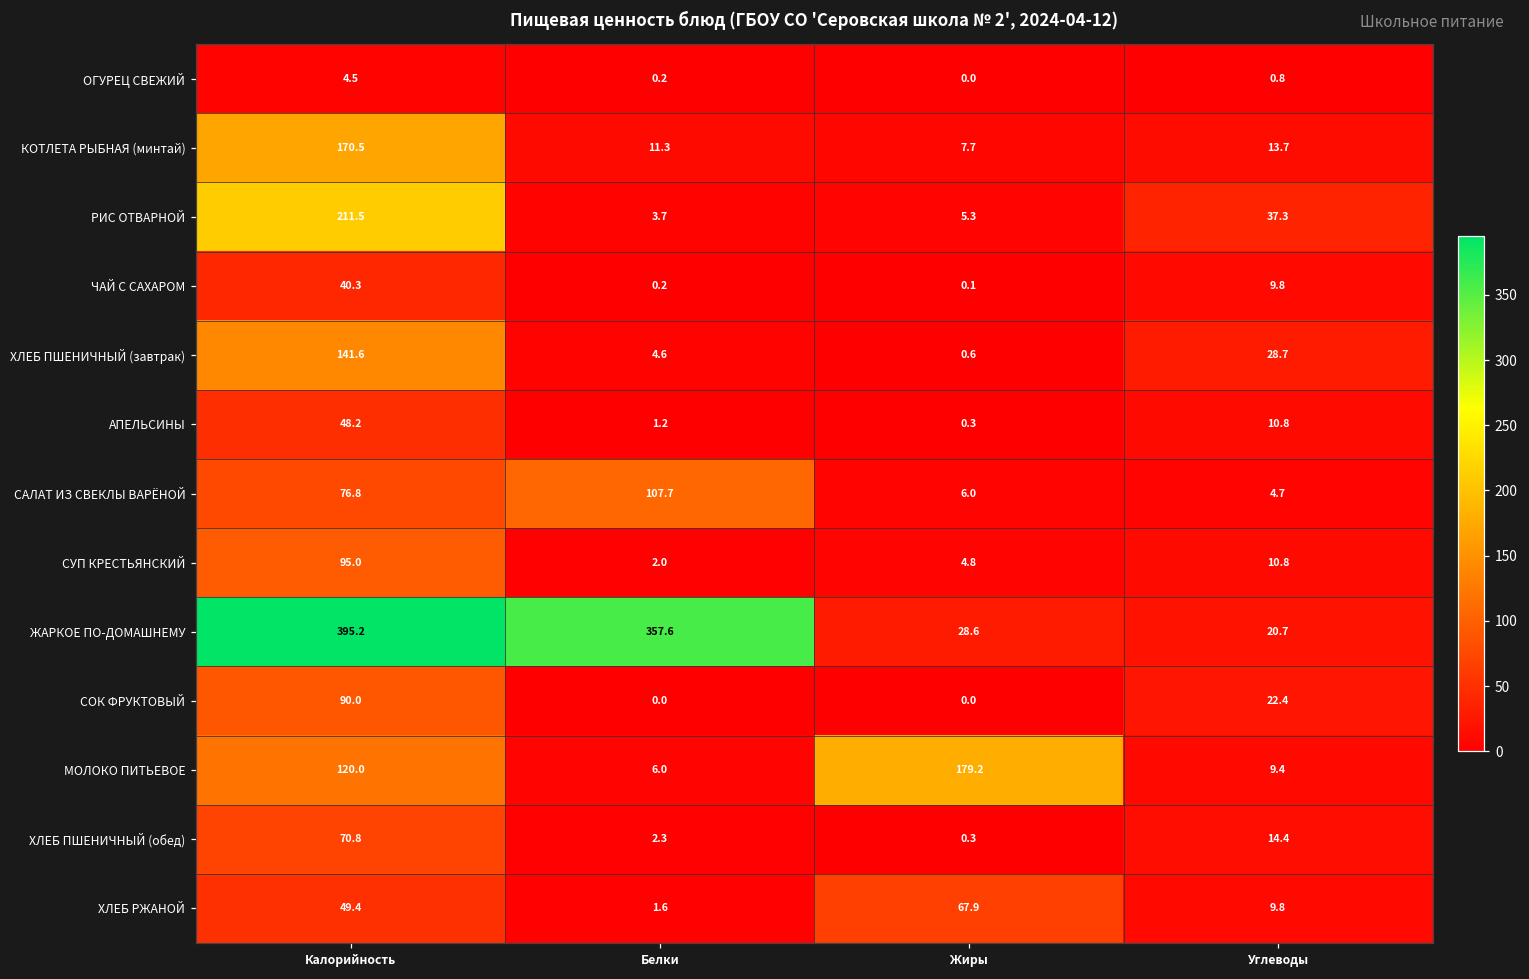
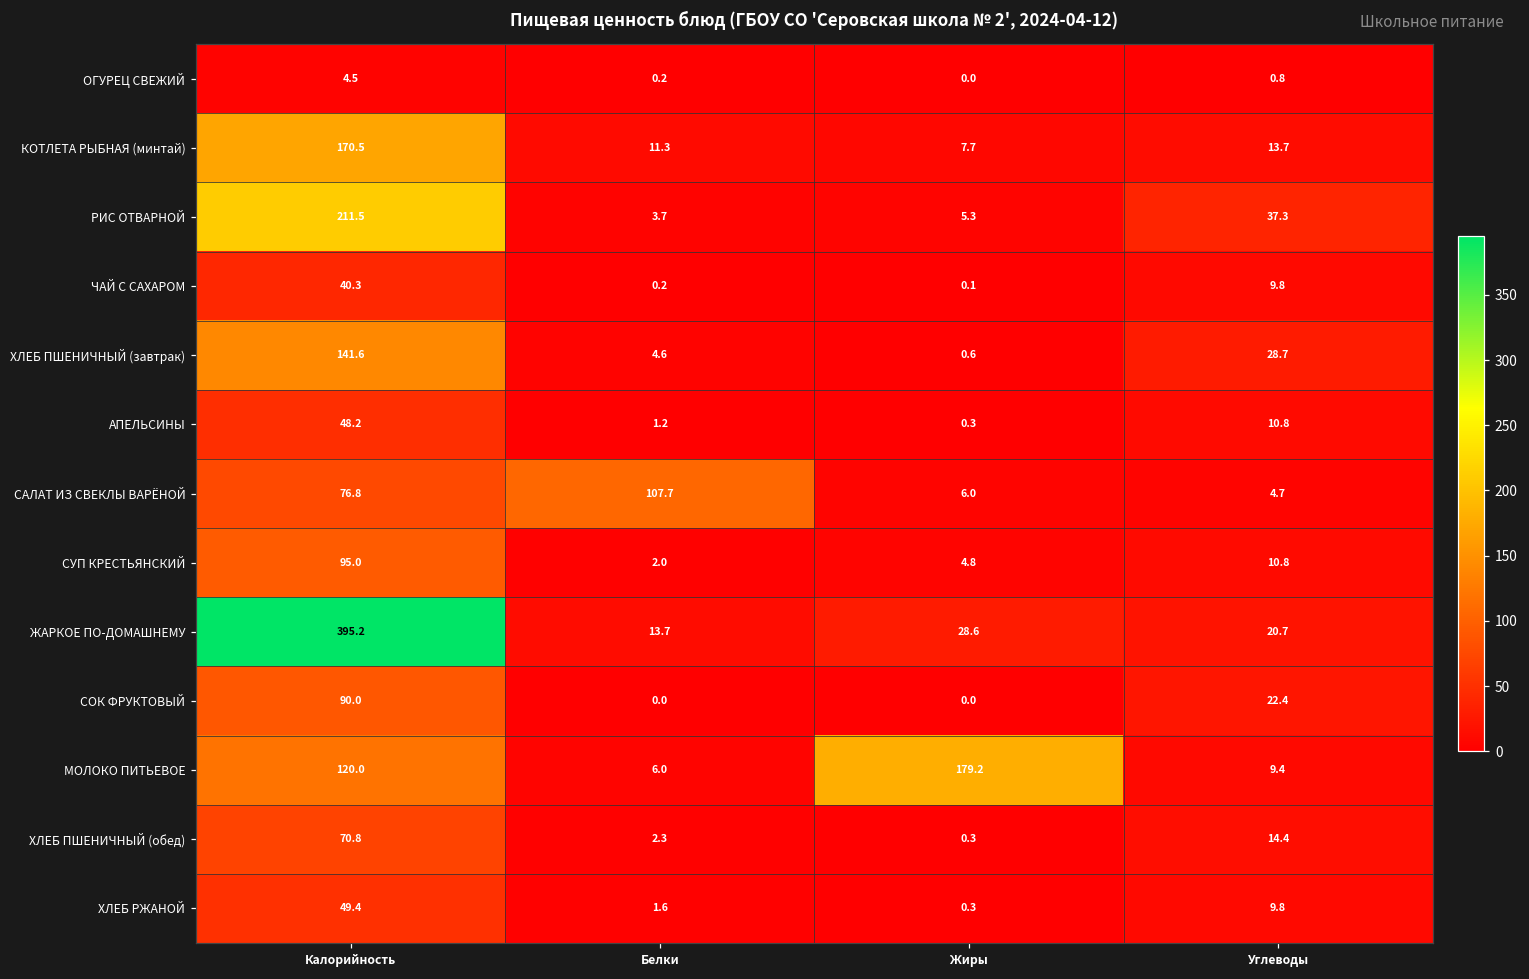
ЖАРКОЕ ПО-ДОМАШНЕМУ, Белки: 357.6 -> 13.7
ХЛЕБ РЖАНОЙ, Жиры: 67.9 -> 0.3
